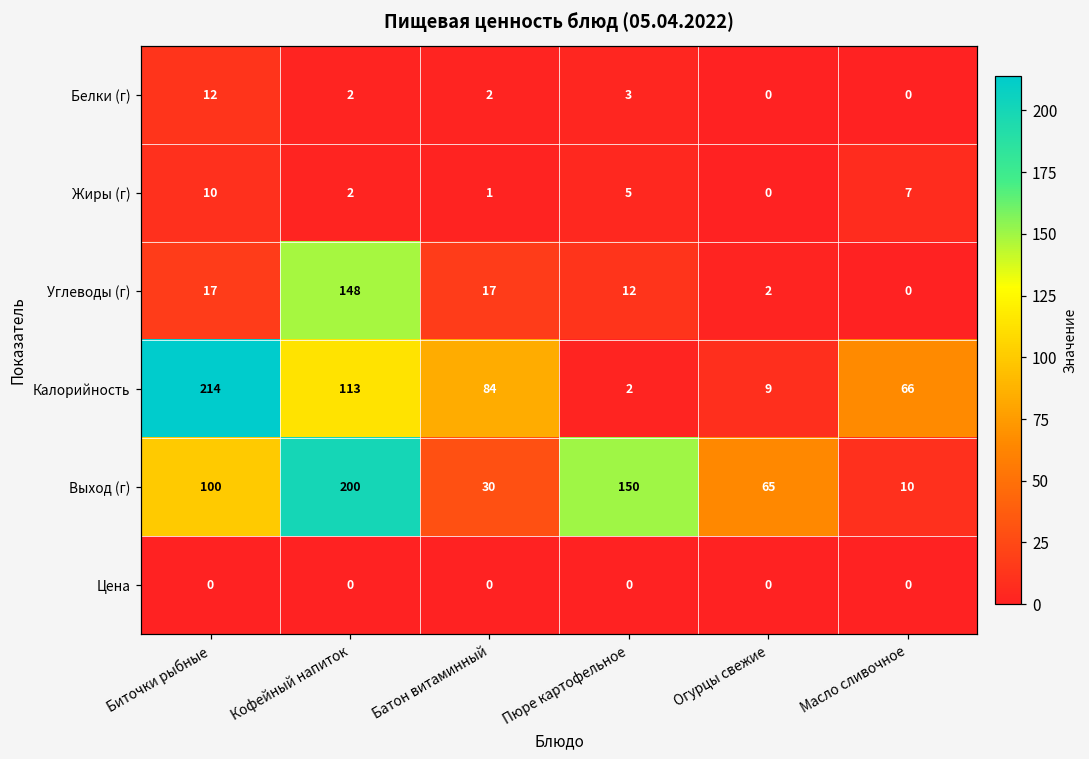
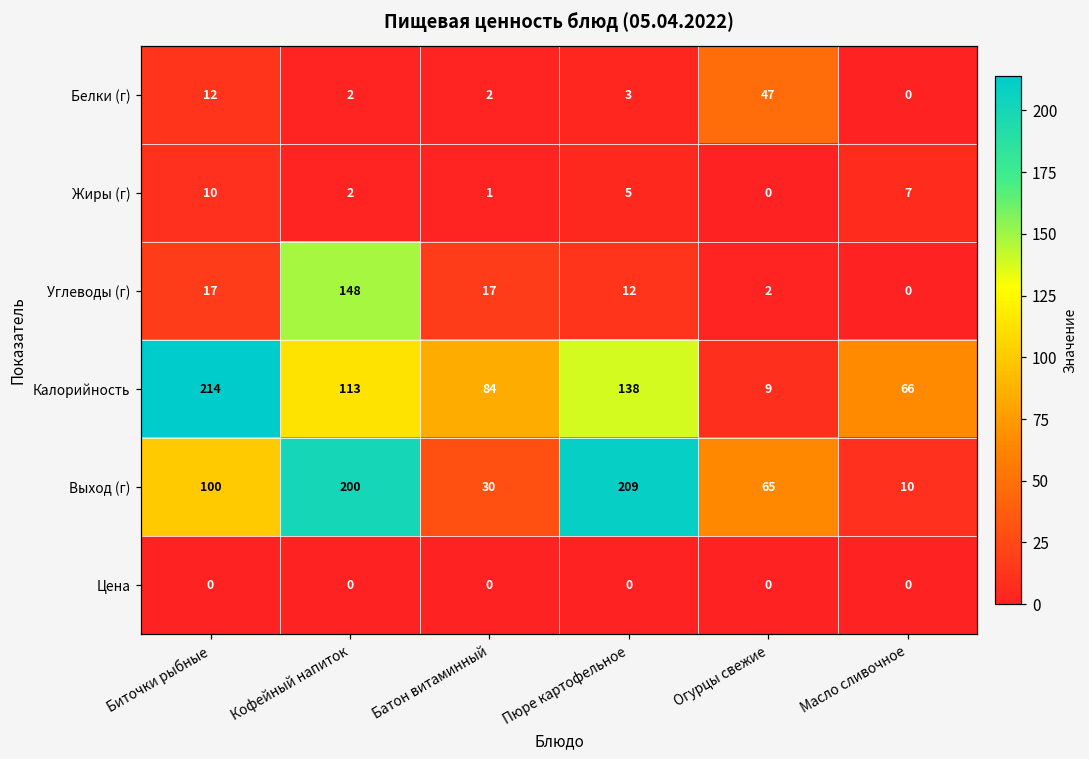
Белки (г), Огурцы свежие: 0 -> 47
Калорийность, Пюре картофельное: 2 -> 138
Выход (г), Пюре картофельное: 150 -> 209
